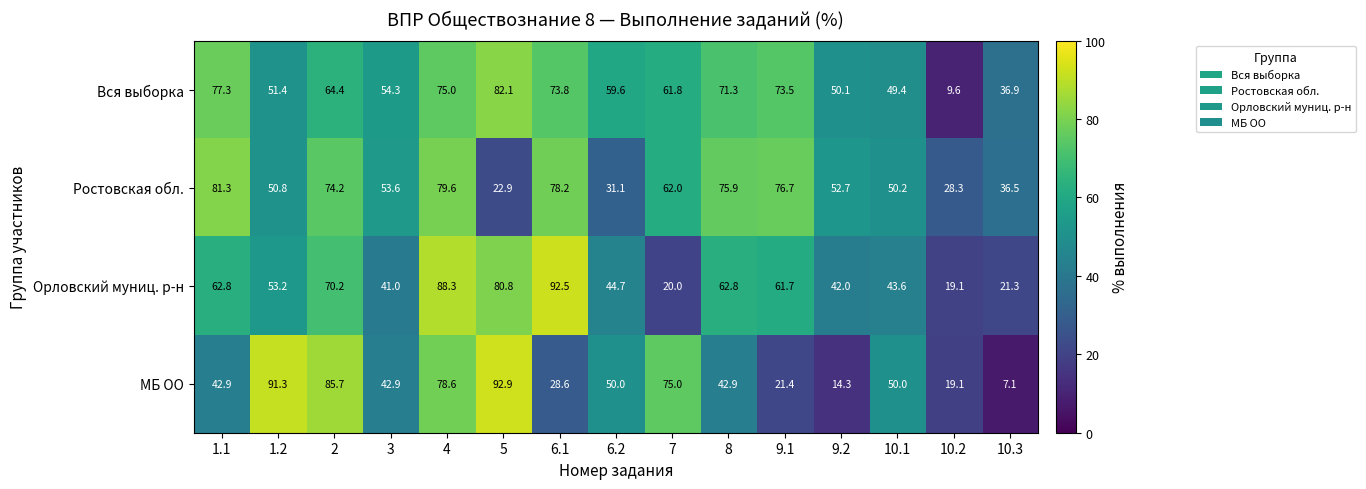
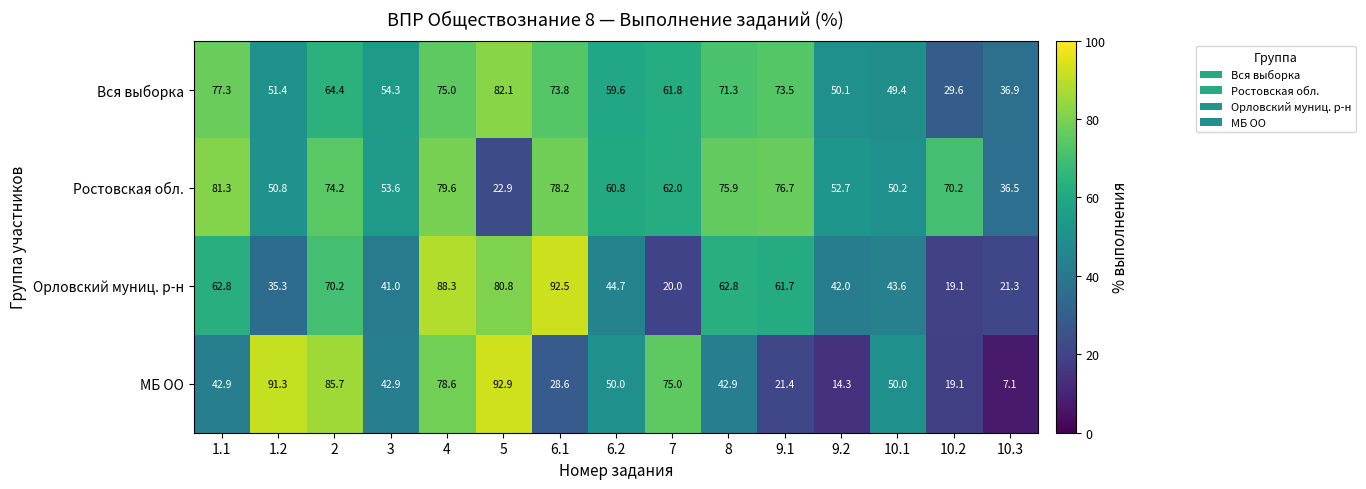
Вся выборка, 10.2: 9.6 -> 29.6
Ростовская обл., 6.2: 31.1 -> 60.8
Ростовская обл., 10.2: 28.3 -> 70.2
Орловский муниц. р-н, 1.2: 53.2 -> 35.3
